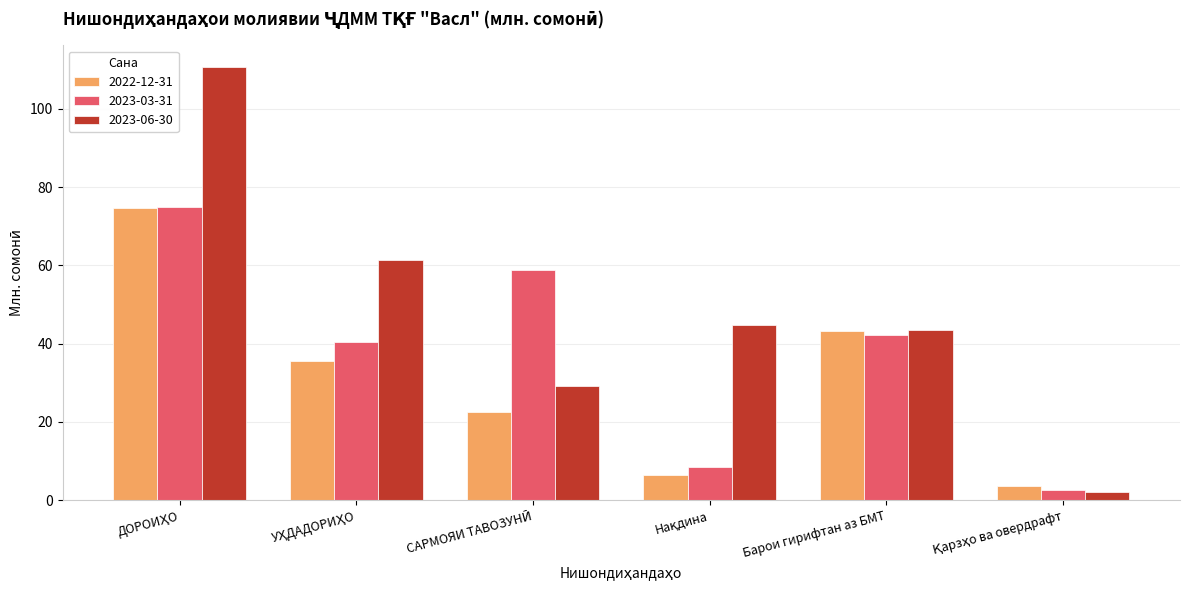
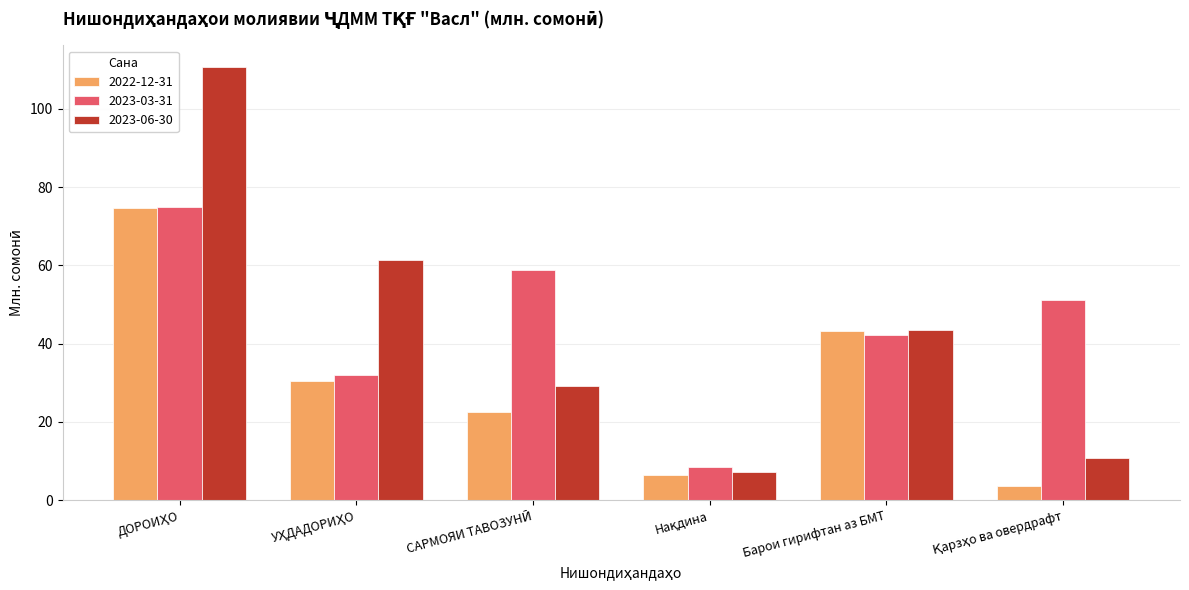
2022-12-31, УҲДАДОРИҲО: 35 -> 31
2023-03-31, УҲДАДОРИҲО: 40 -> 32
2023-06-30, Нақдина: 45 -> 7
2023-03-31, Қарзҳо ва овердрафт: 3 -> 51
2023-06-30, Қарзҳо ва овердрафт: 2 -> 11
